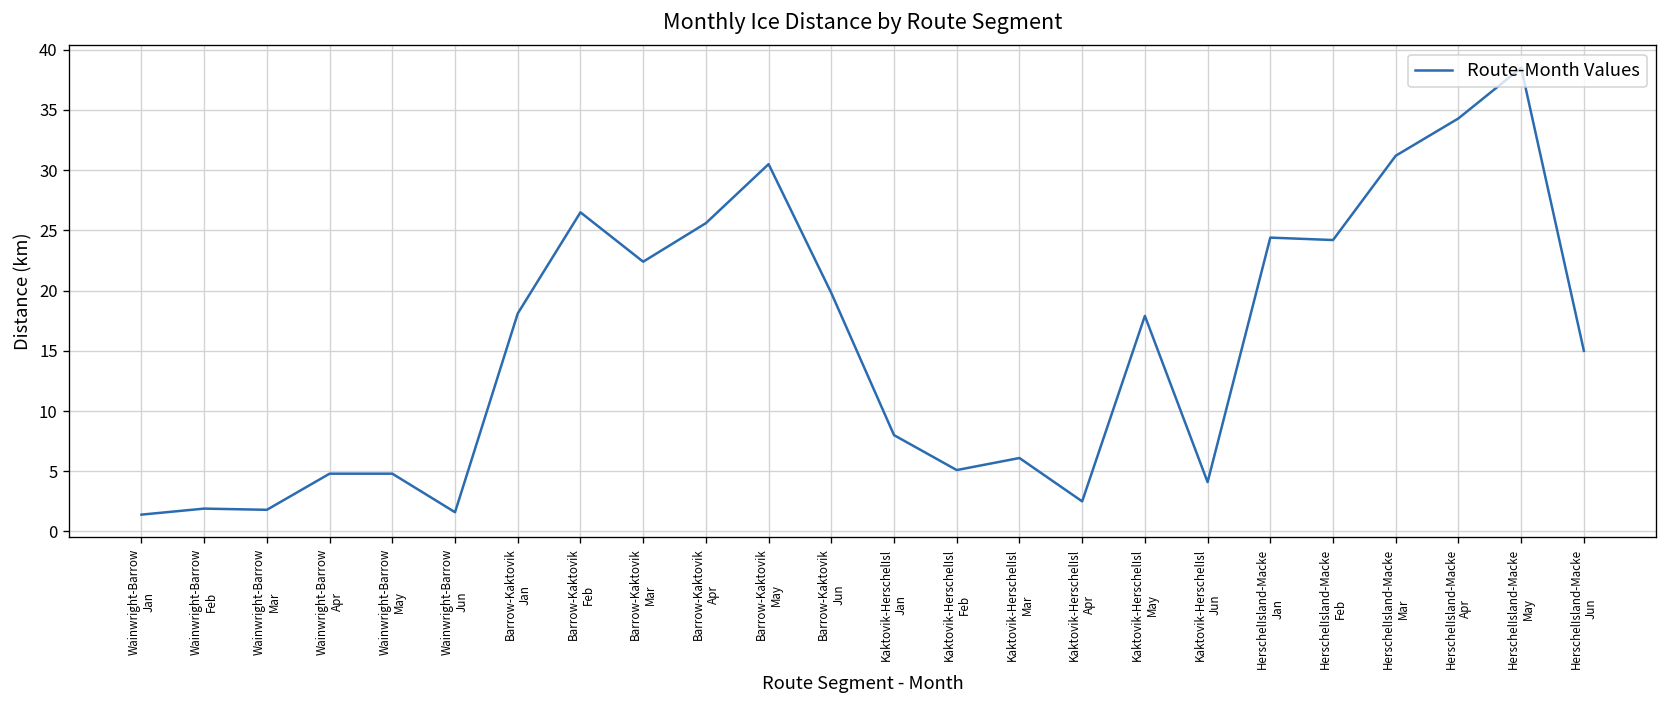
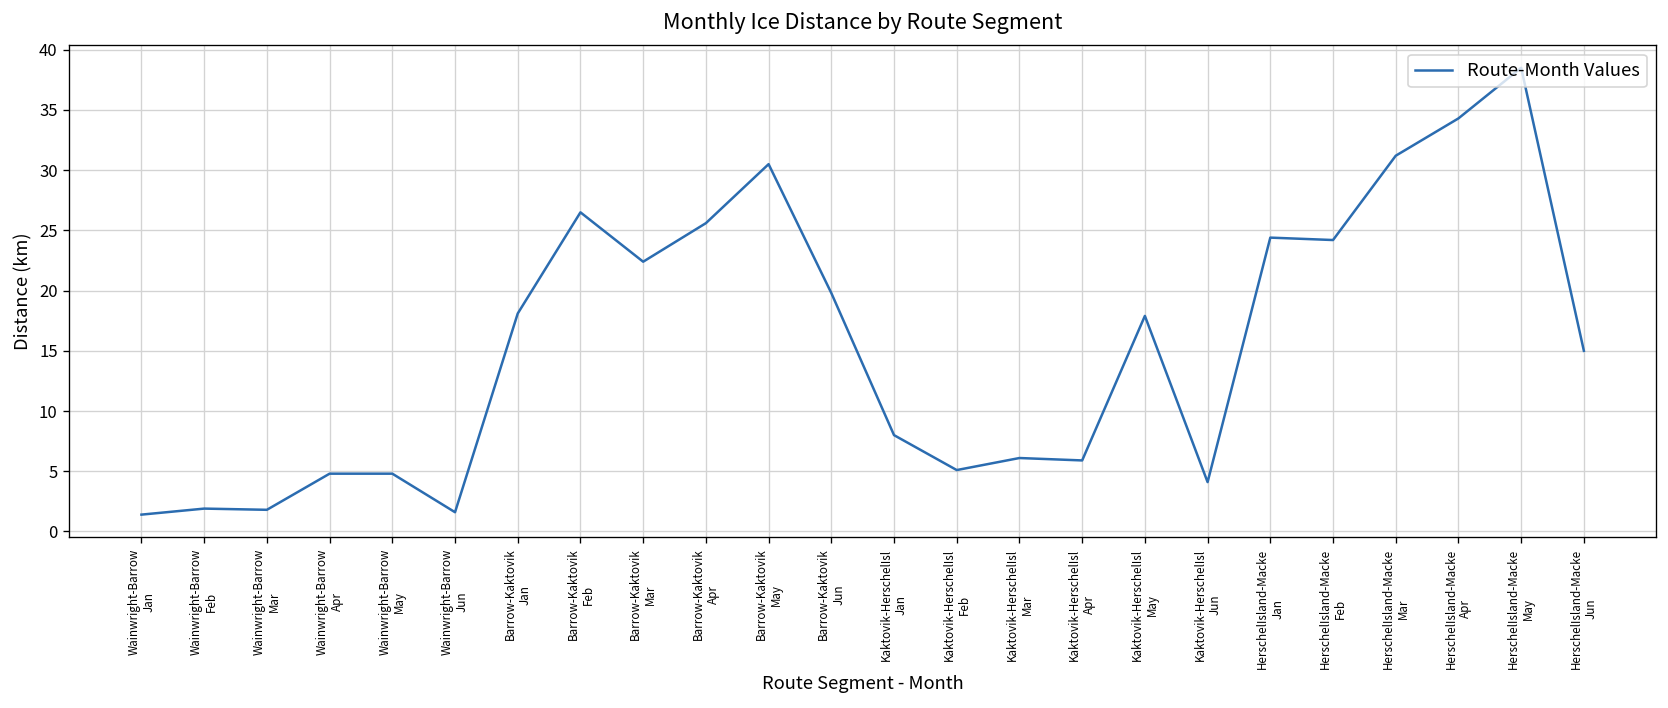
Kaktovik-HerschelIsl Apr: 2.5 -> 5.9
